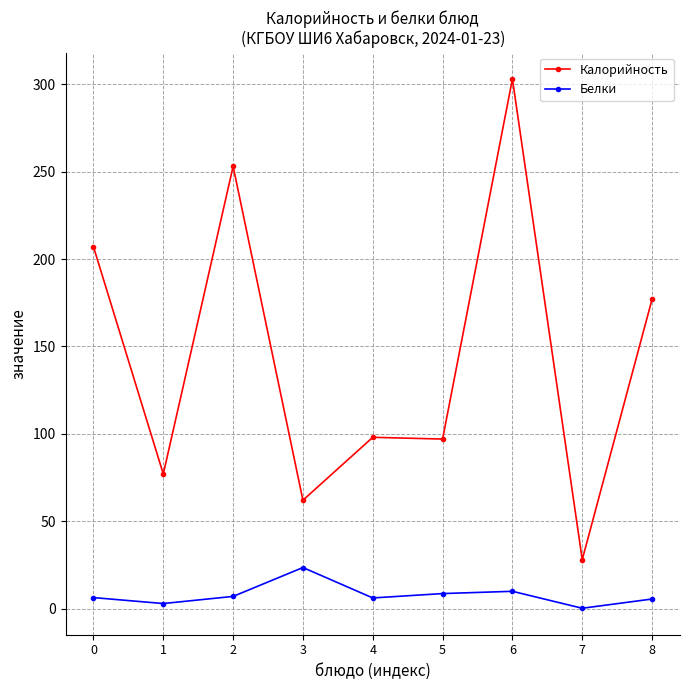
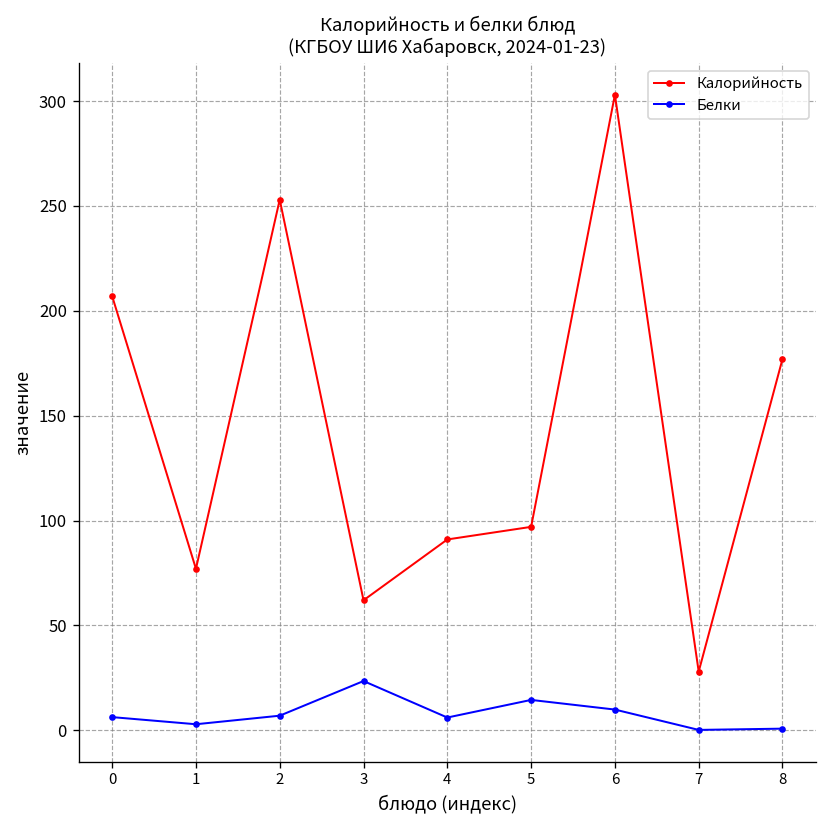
Калорийность, 4: 98 -> 91
Белки, 5: 9 -> 15
Белки, 8: 5 -> 1
